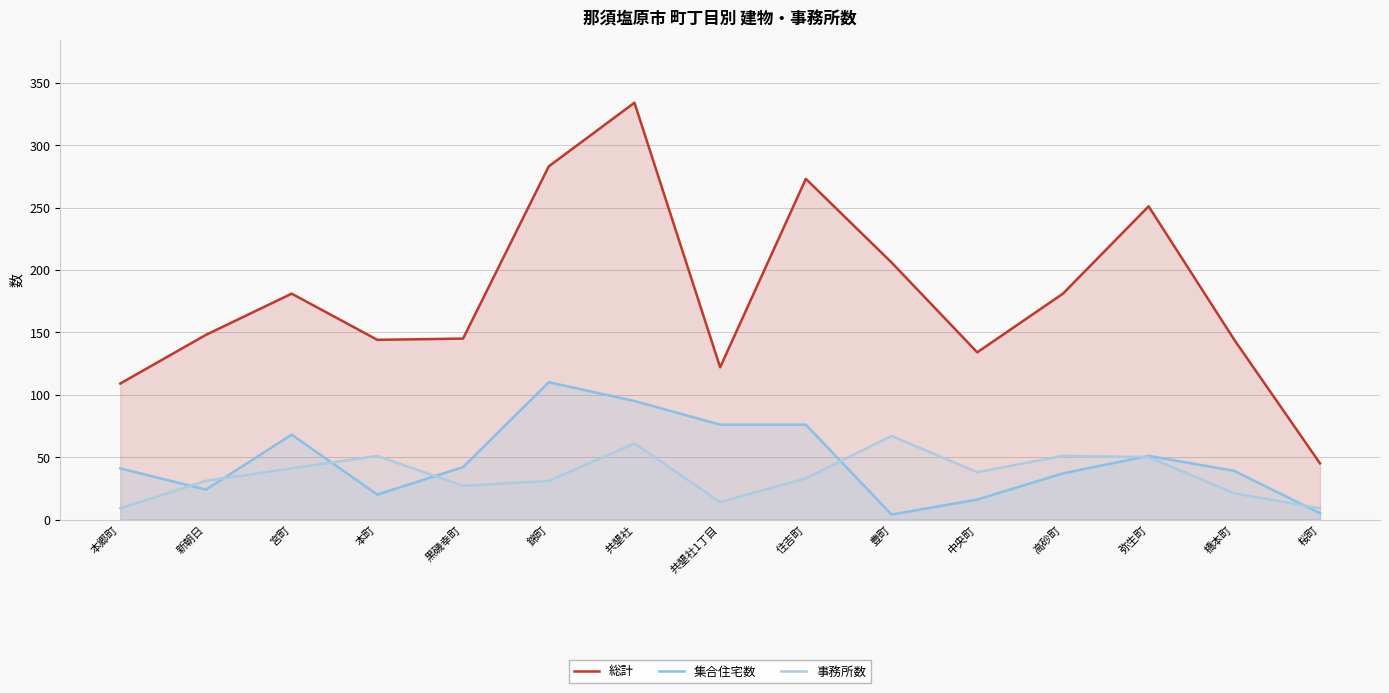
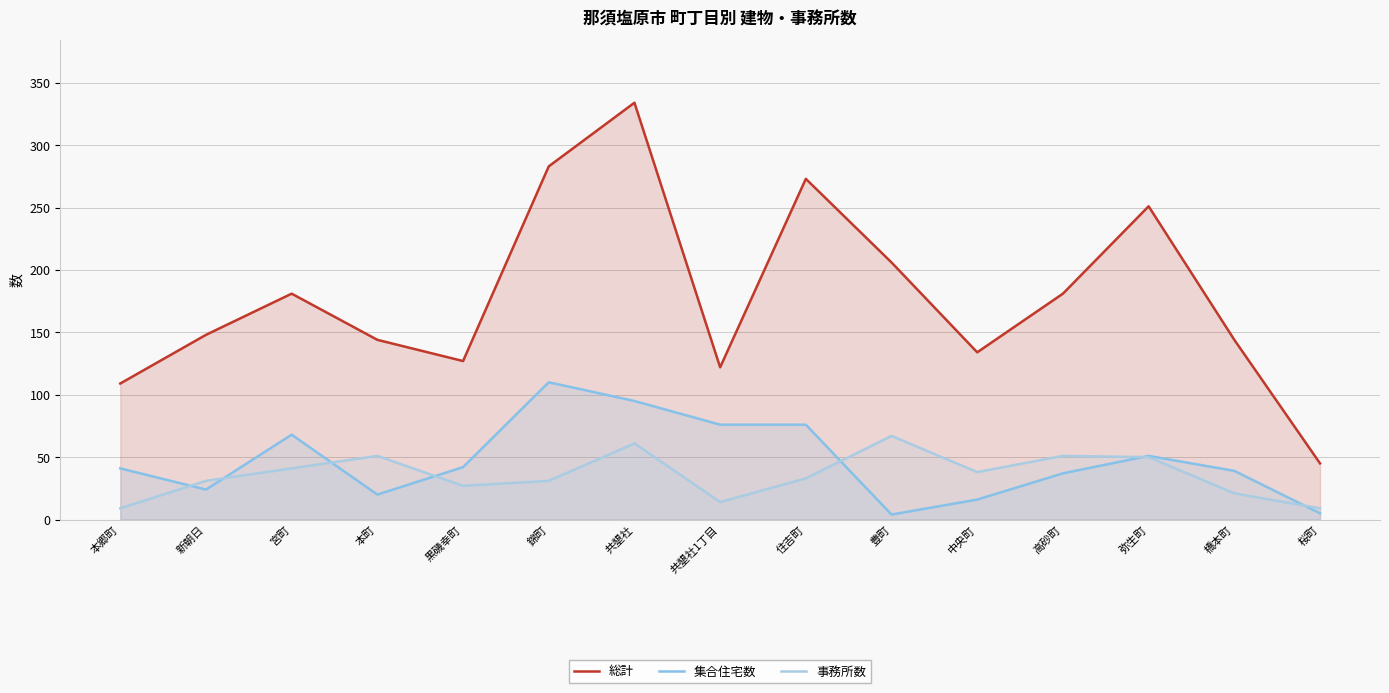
総計, 黒磯幸町: 145 -> 127
